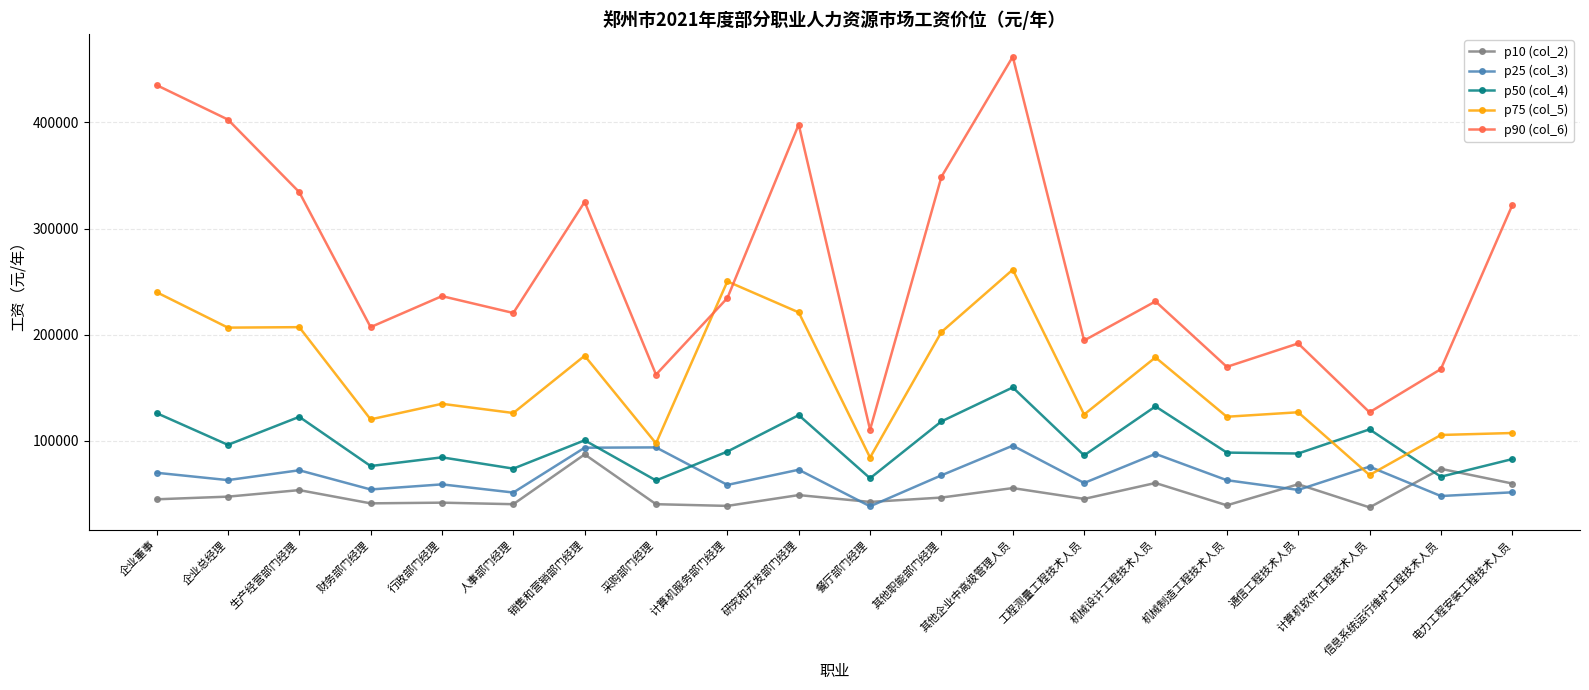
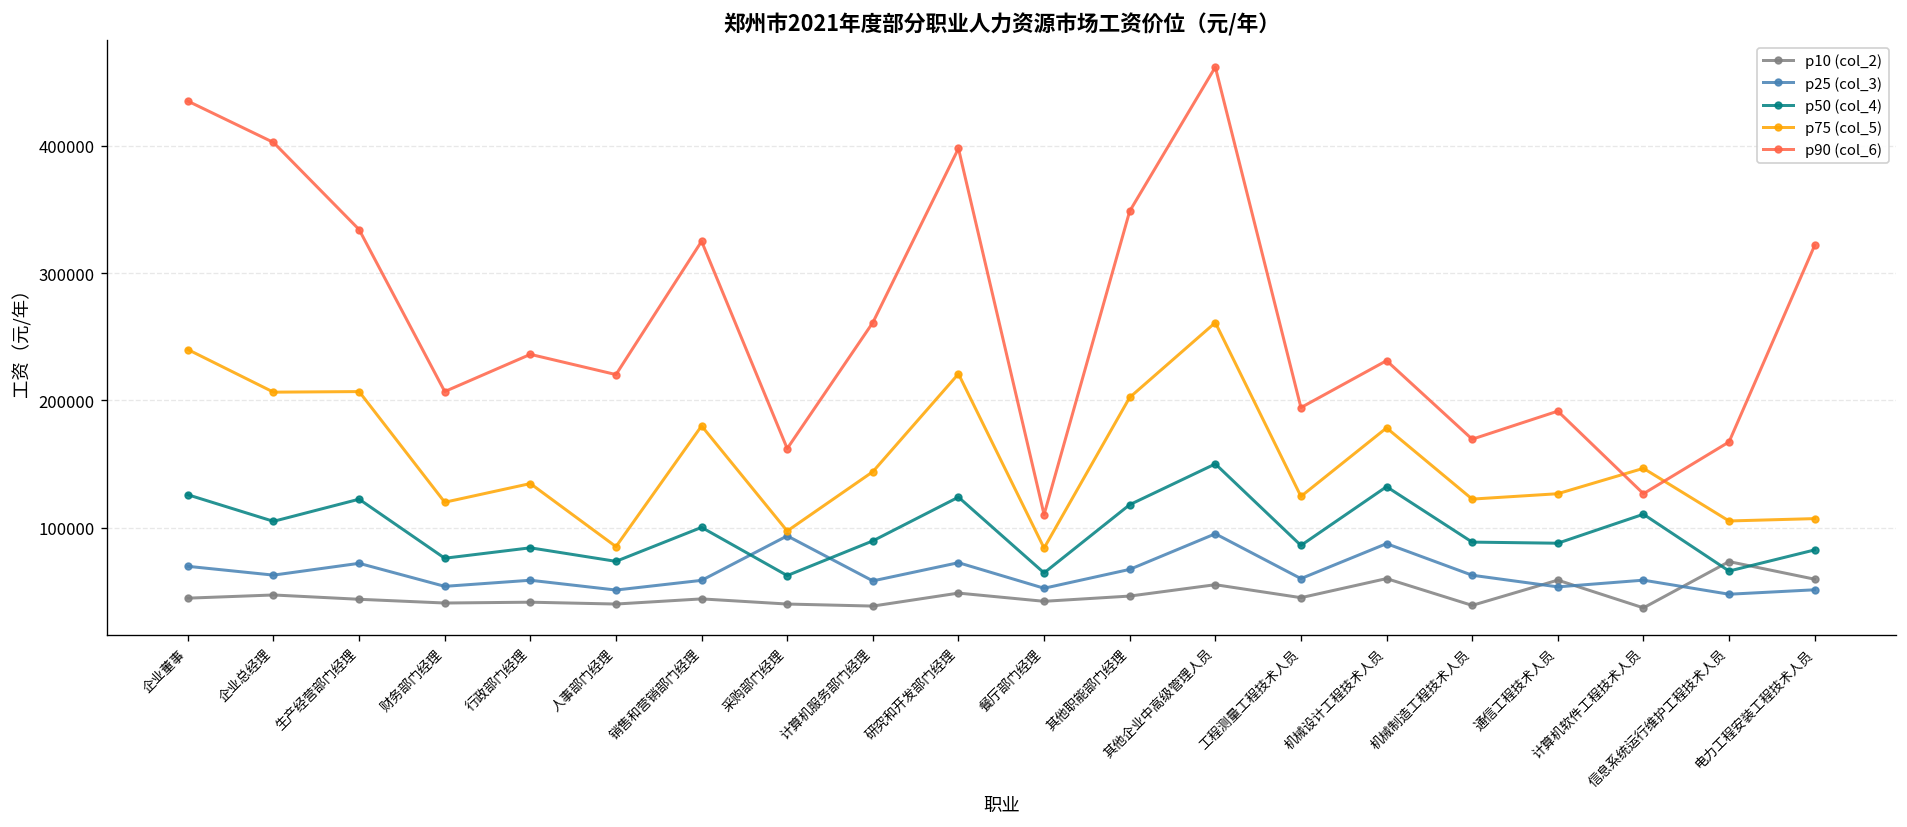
p50 (col_4), 企业总经理: 96000 -> 105000
p10 (col_2), 生产经营部门经理: 53000 -> 44000
p75 (col_5), 人事部门经理: 126000 -> 85000
p10 (col_2), 销售和营销部门经理: 87000 -> 44000
p25 (col_3), 销售和营销部门经理: 93000 -> 59000
p75 (col_5), 计算机服务部门经理: 250000 -> 144000
p90 (col_6), 计算机服务部门经理: 234000 -> 261000
p25 (col_3), 餐厅部门经理: 38000 -> 52000
p25 (col_3), 计算机软件工程技术人员: 75000 -> 59000
p75 (col_5), 计算机软件工程技术人员: 68000 -> 147000
